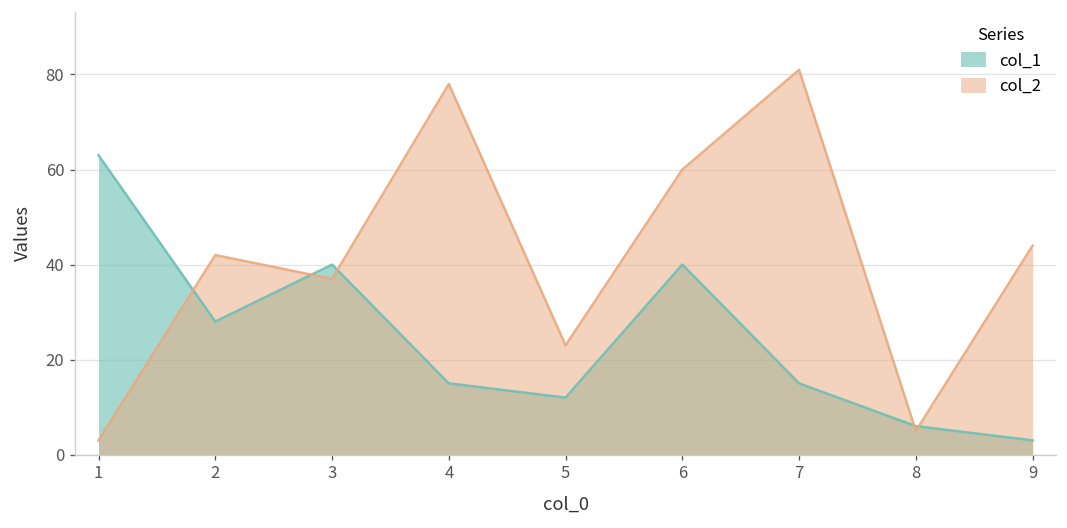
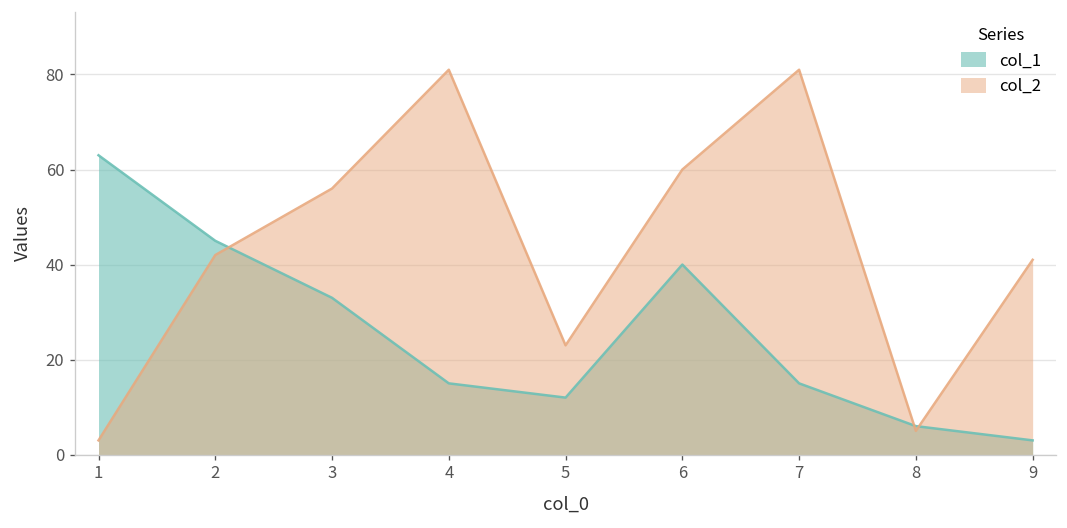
col_1, 2: 28 -> 45
col_1, 3: 40 -> 33
col_2, 3: 37 -> 56
col_2, 4: 78 -> 81
col_2, 9: 44 -> 41
